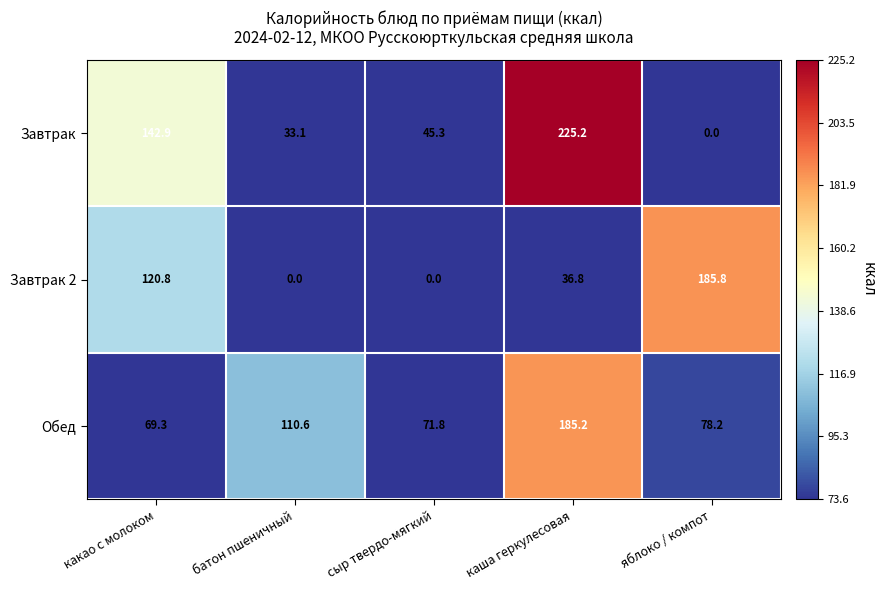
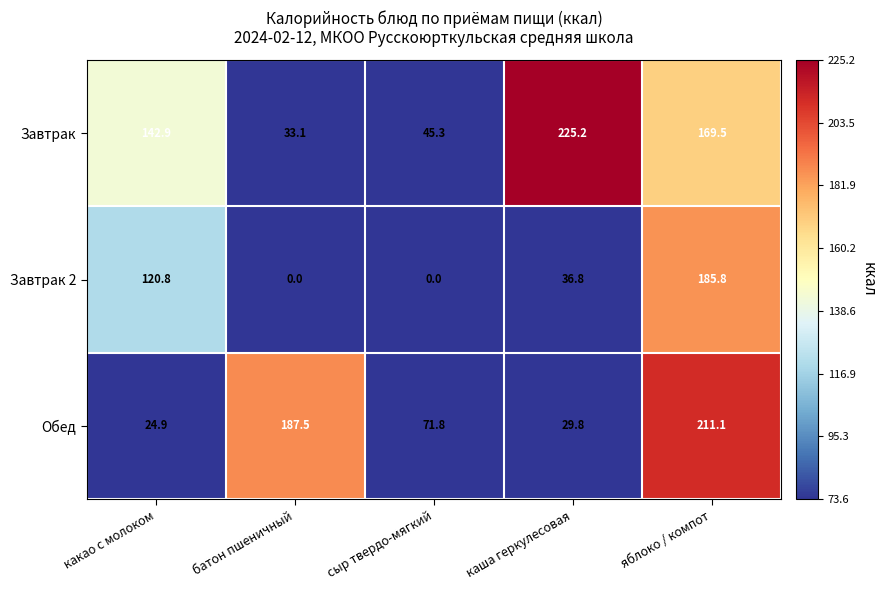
Завтрак, яблоко / компот: 0.0 -> 169.5
Обед, какао с молоком: 69.3 -> 24.9
Обед, батон пшеничный: 110.6 -> 187.5
Обед, каша геркулесовая: 185.2 -> 29.8
Обед, яблоко / компот: 78.2 -> 211.1
